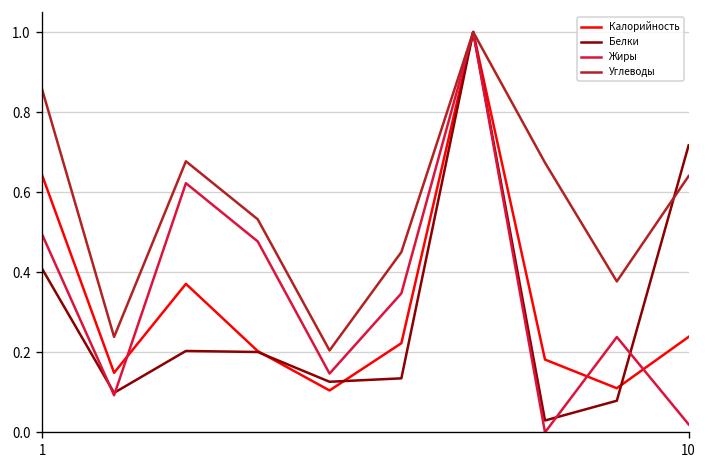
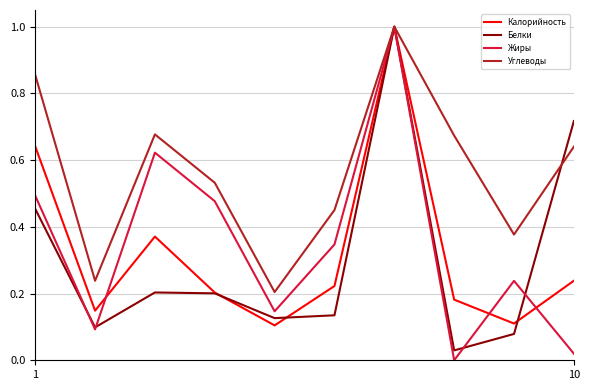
Белки, 1: 0.41 -> 0.45
